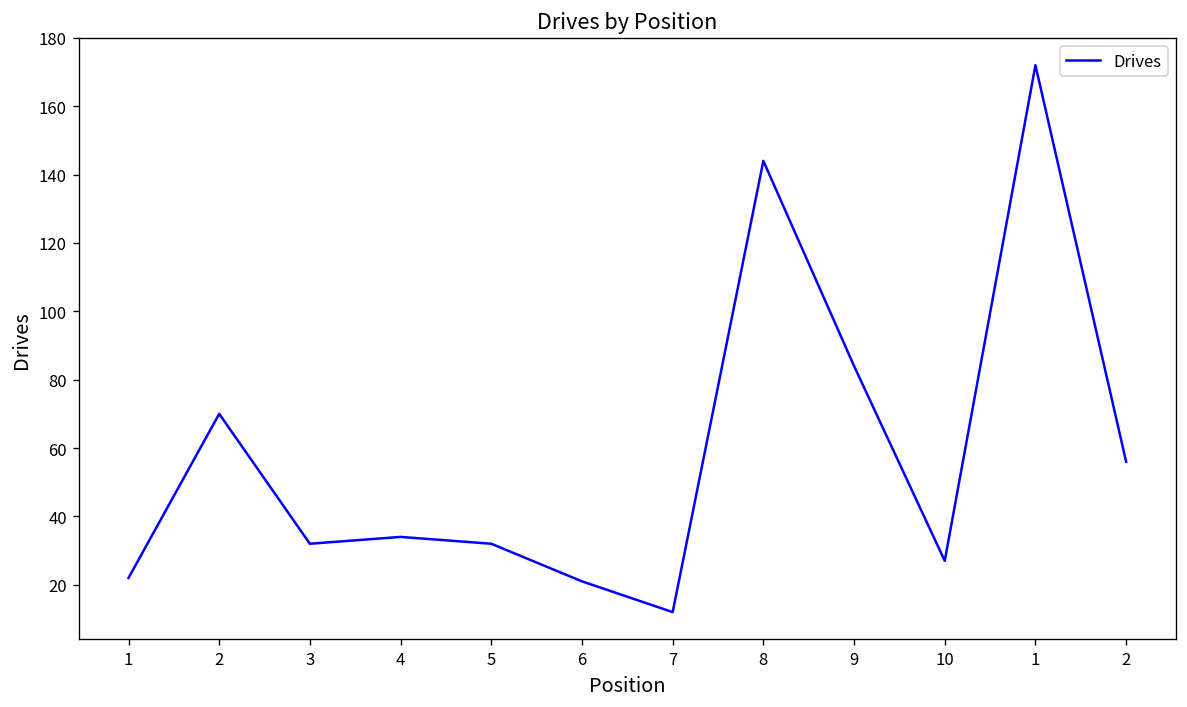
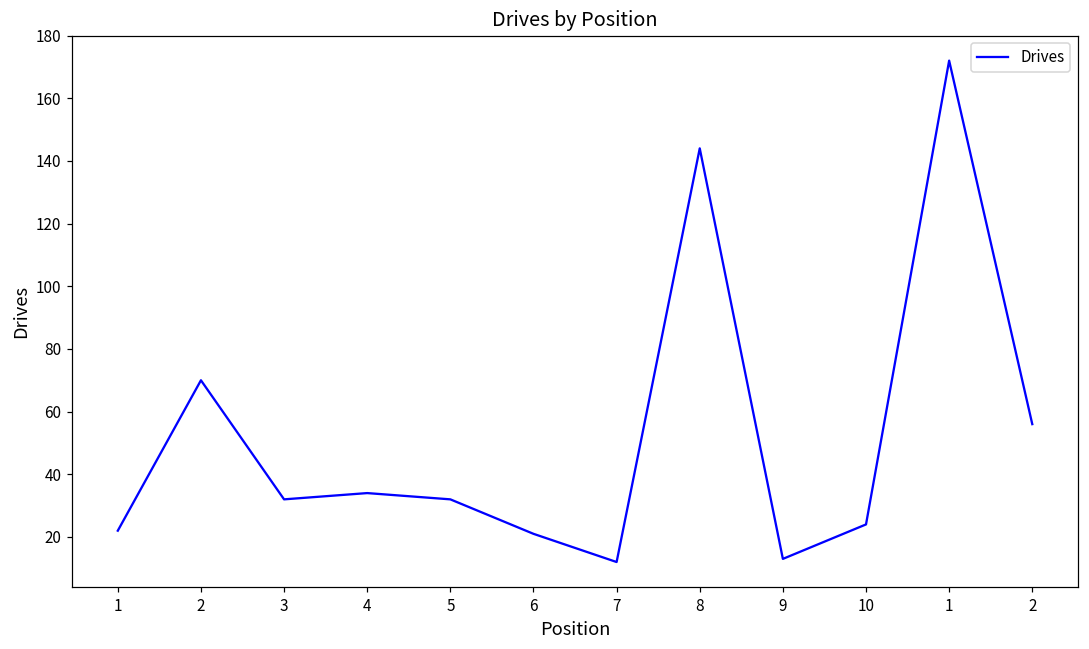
9: 84 -> 13
10: 27 -> 24
